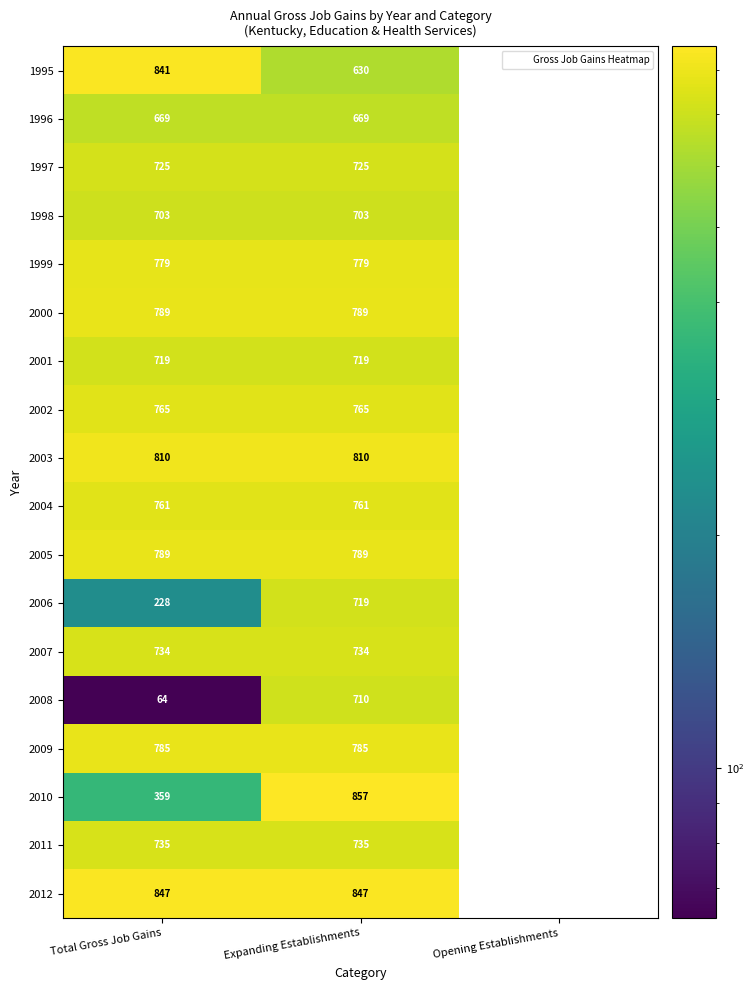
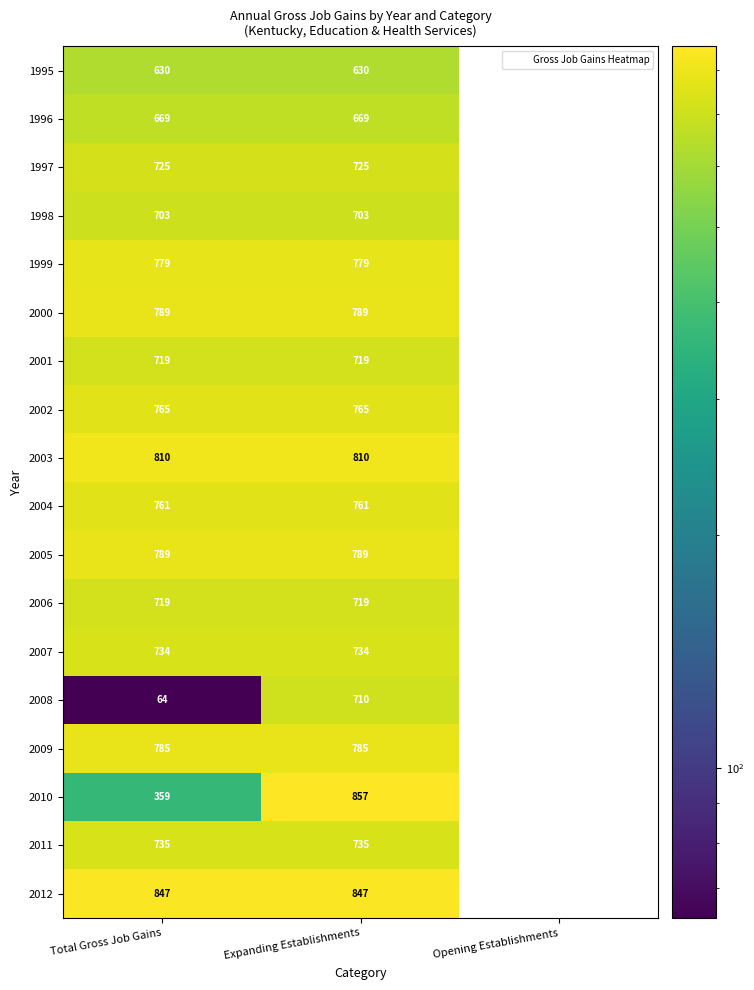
1995, Total Gross Job Gains: 841 -> 630
2006, Total Gross Job Gains: 228 -> 719
